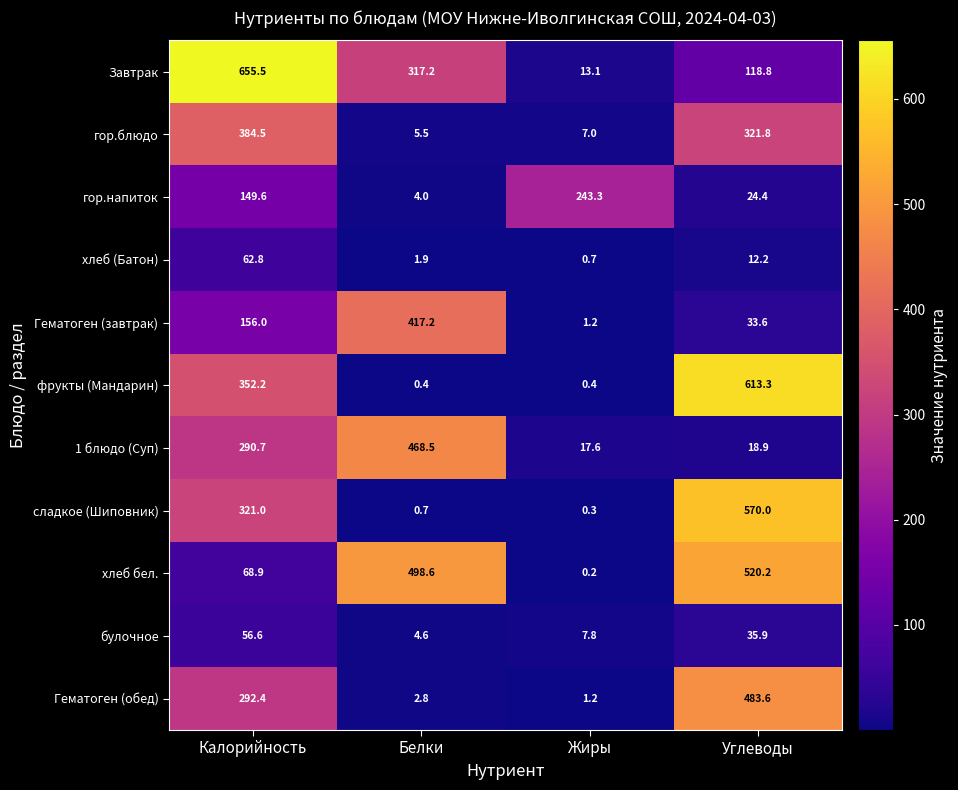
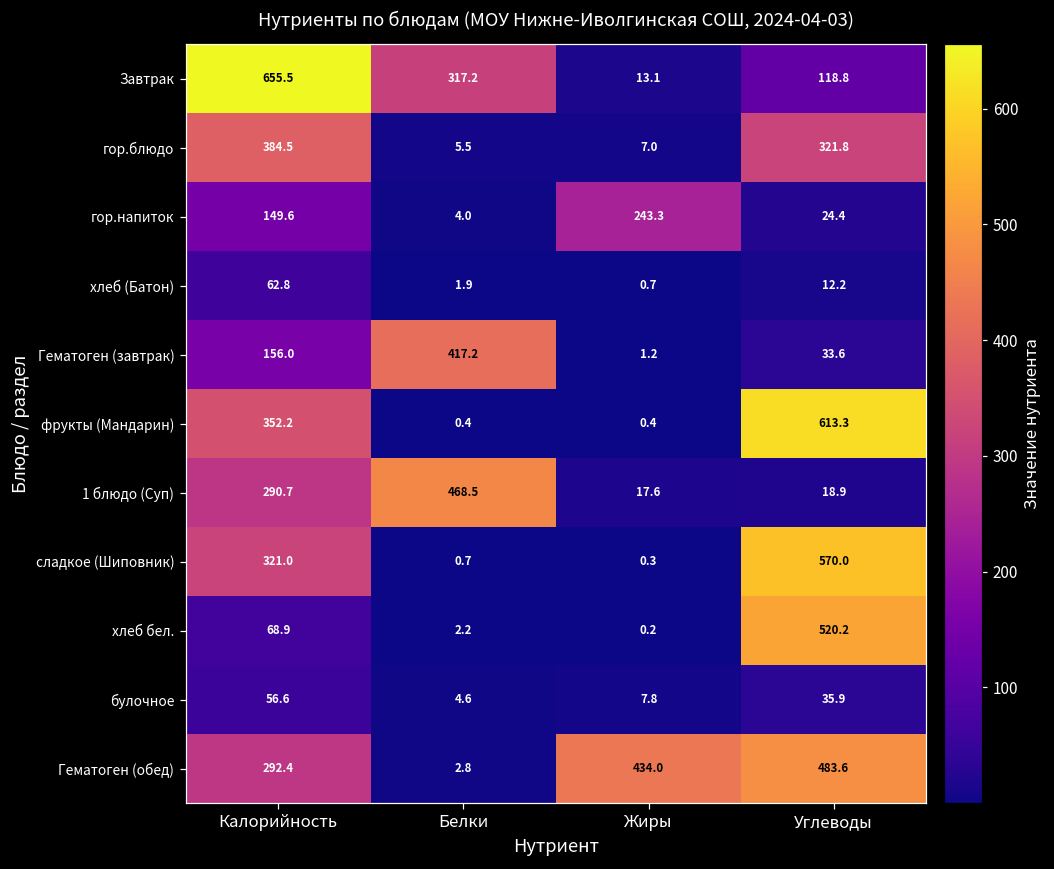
хлеб бел., Белки: 498.6 -> 2.2
Гематоген (обед), Жиры: 1.2 -> 434.0
